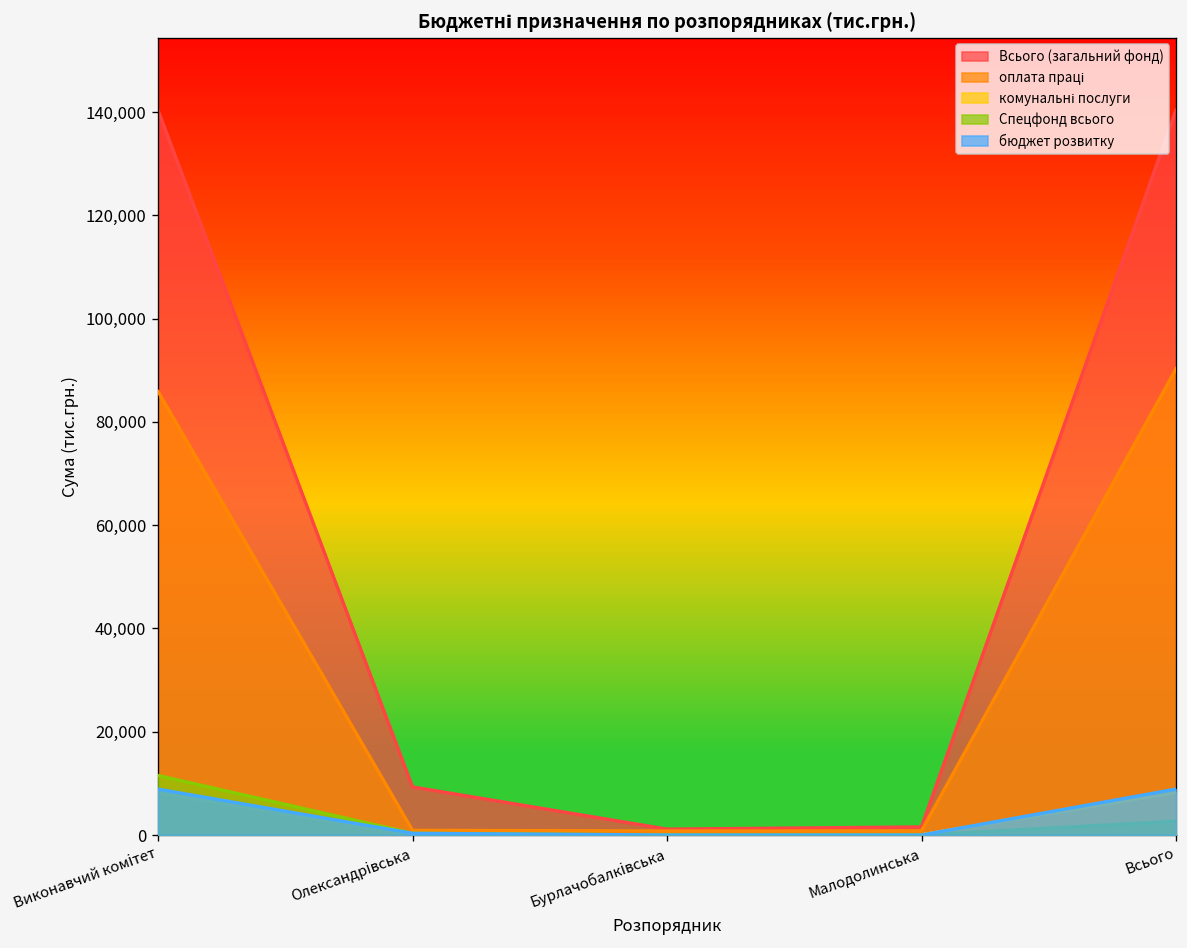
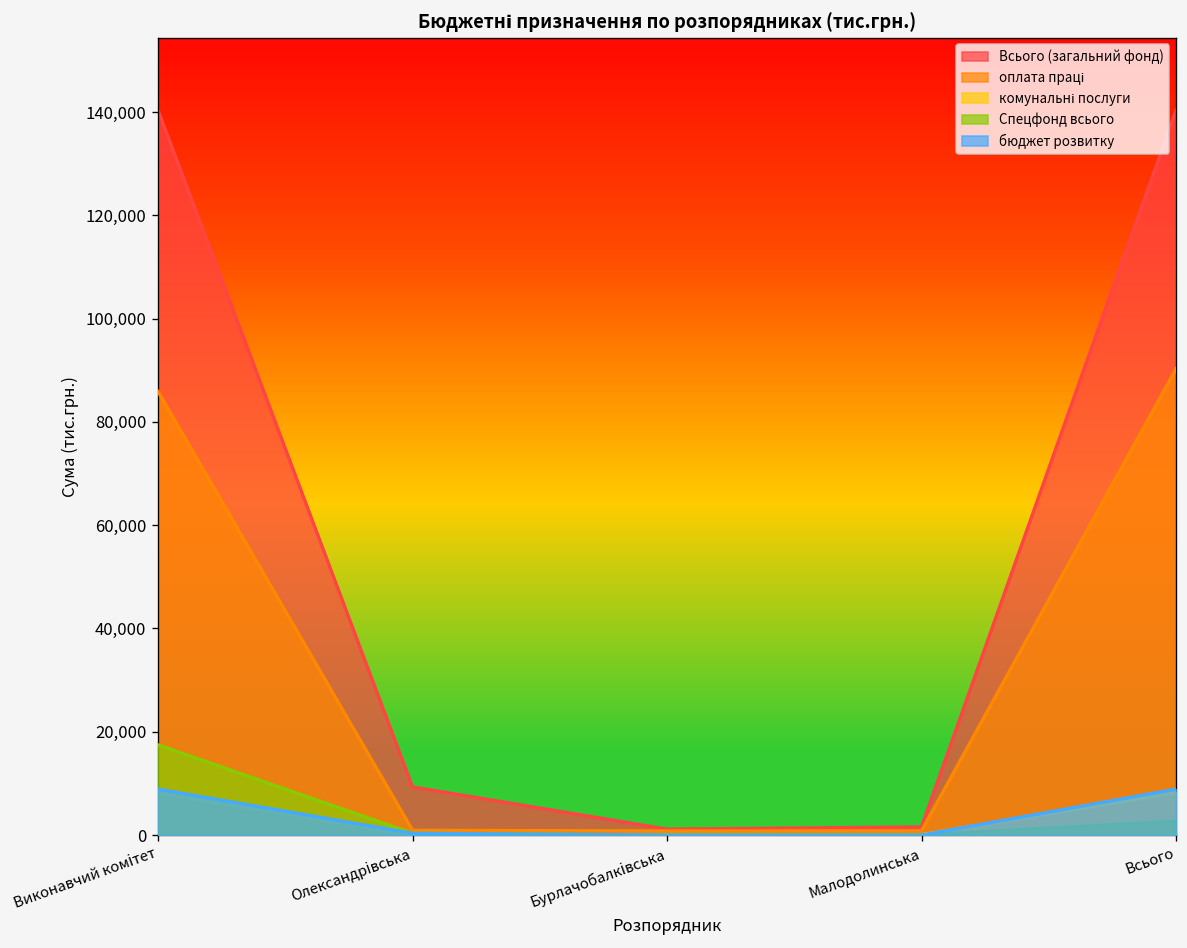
Спецфонд всього, Виконавчий комітет: 12,000 -> 17,000
